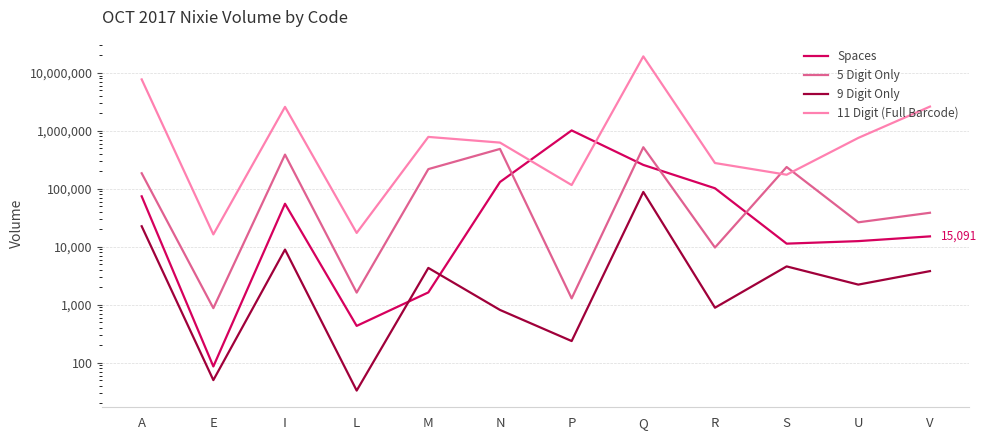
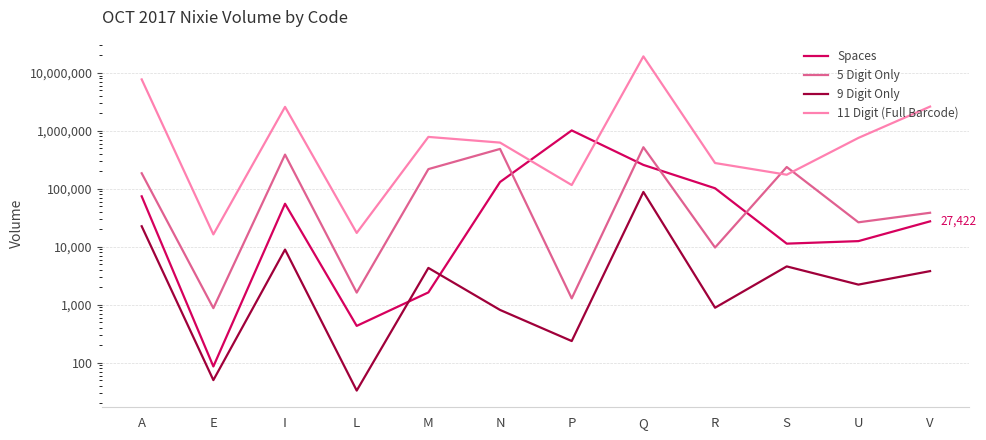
Spaces, V: 15,091 -> 27,422
